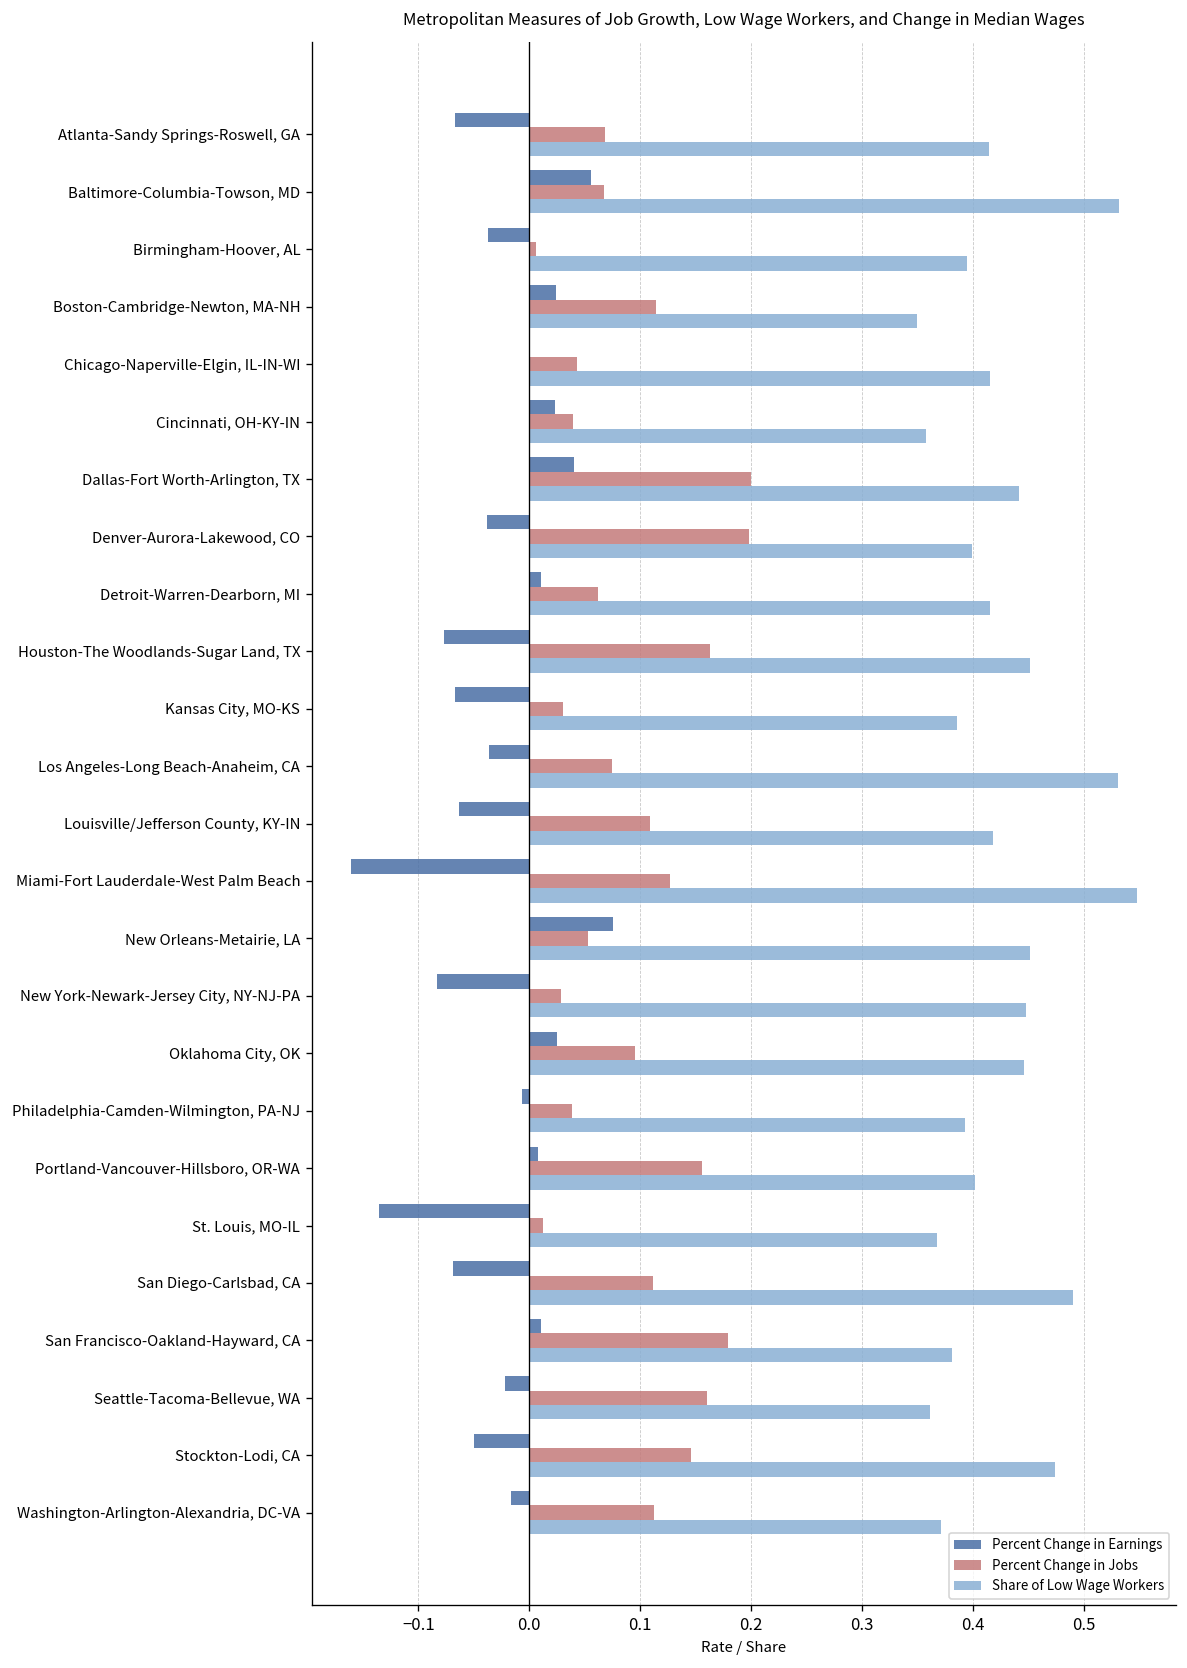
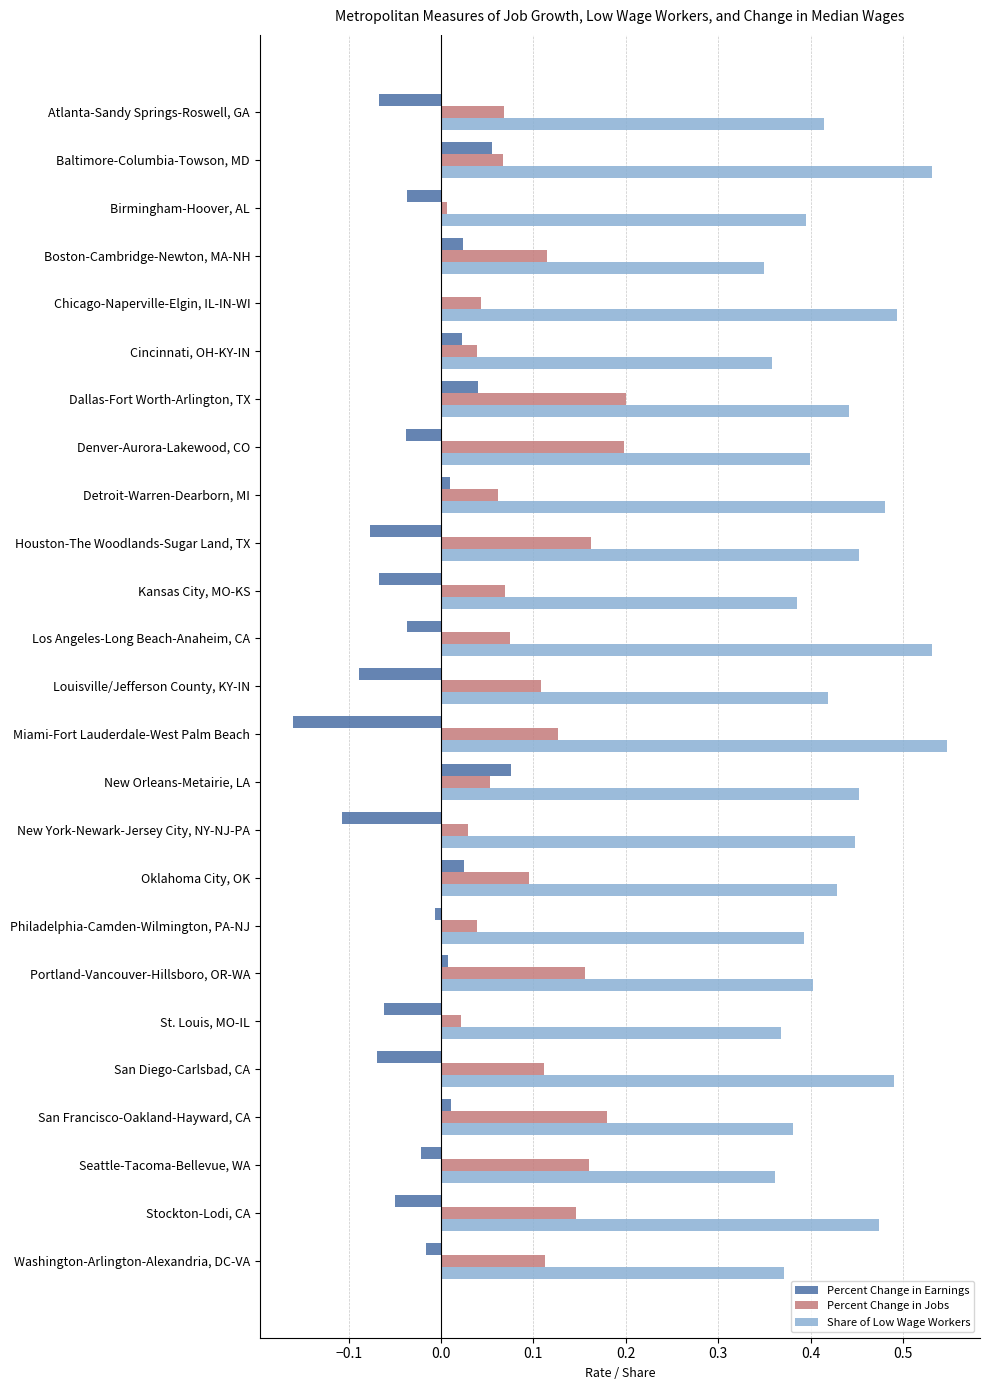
Share of Low Wage Workers, Chicago-Naperville-Elgin, IL-IN-WI: 0.42 -> 0.49
Share of Low Wage Workers, Detroit-Warren-Dearborn, MI: 0.42 -> 0.48
Percent Change in Jobs, Kansas City, MO-KS: 0.03 -> 0.07
Percent Change in Earnings, Louisville/Jefferson County, KY-IN: -0.06 -> -0.09
Percent Change in Earnings, New York-Newark-Jersey City, NY-NJ-PA: -0.08 -> -0.11
Share of Low Wage Workers, Oklahoma City, OK: 0.45 -> 0.43
Percent Change in Earnings, St. Louis, MO-IL: -0.14 -> -0.06
Percent Change in Jobs, St. Louis, MO-IL: 0.01 -> 0.02
